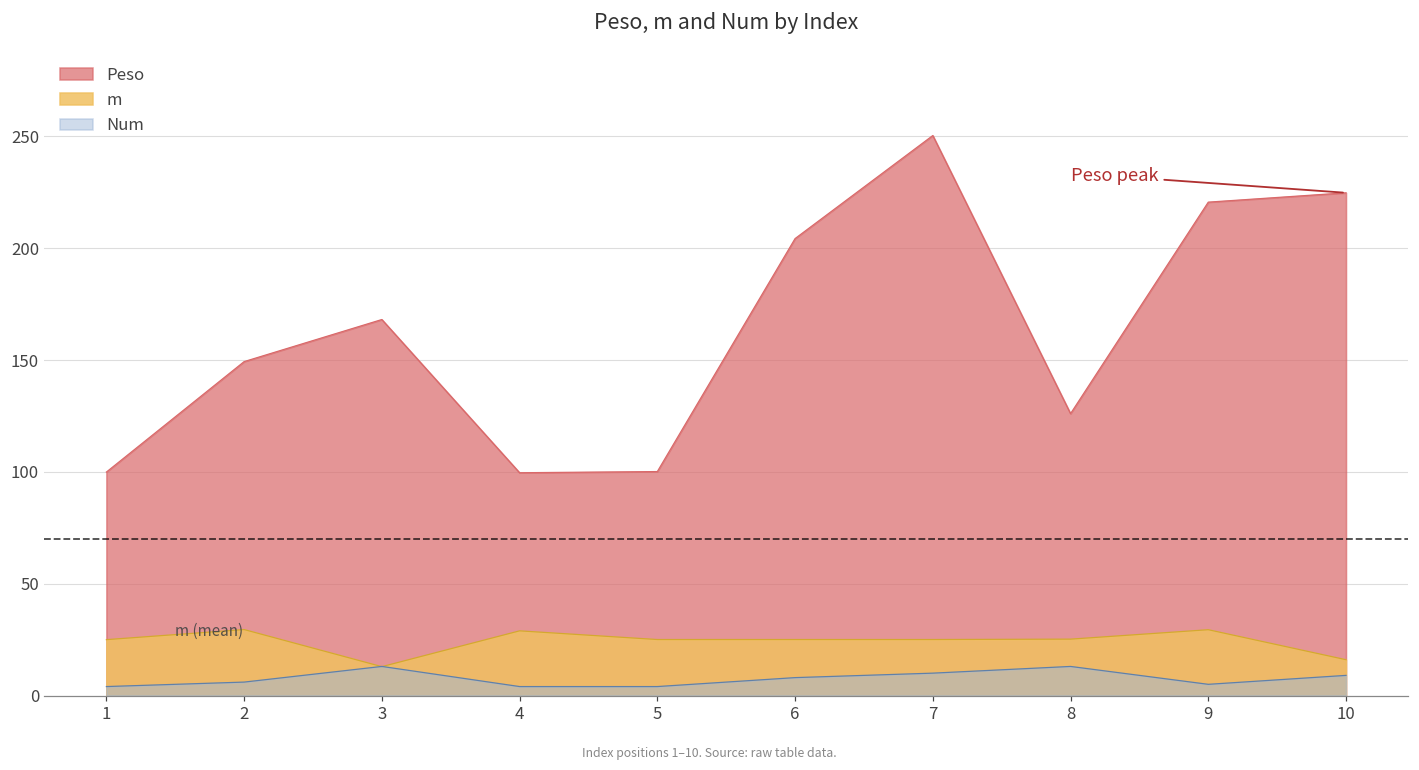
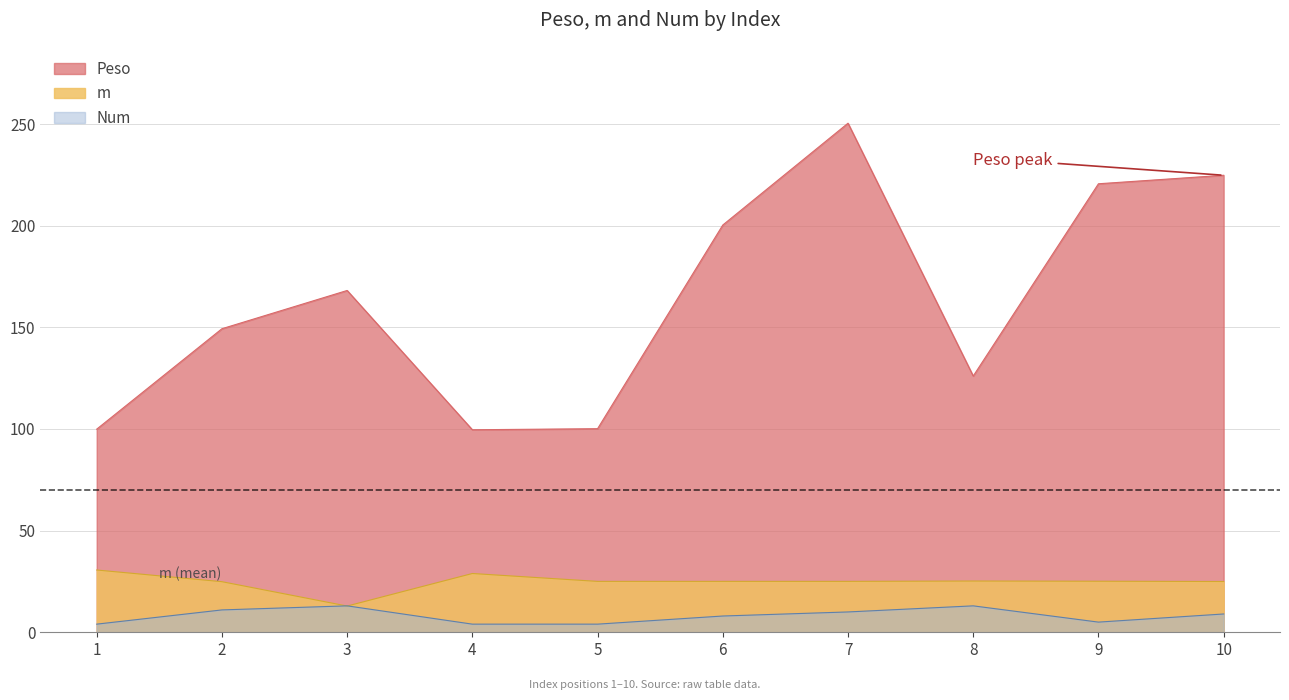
m, 1: 25 -> 31
m, 2: 29 -> 25
Num, 2: 6 -> 11
Peso, 6: 204 -> 200
m, 9: 29 -> 25
m, 10: 16 -> 25
